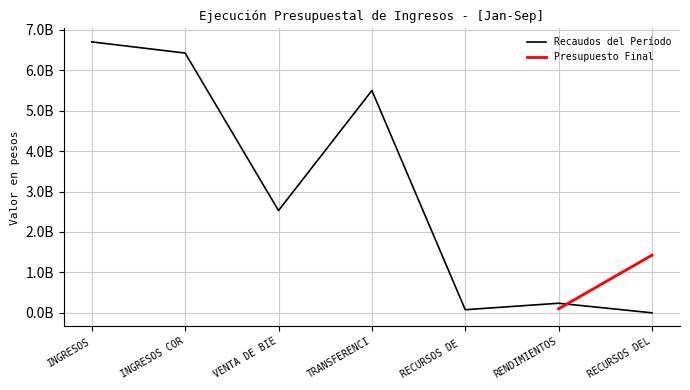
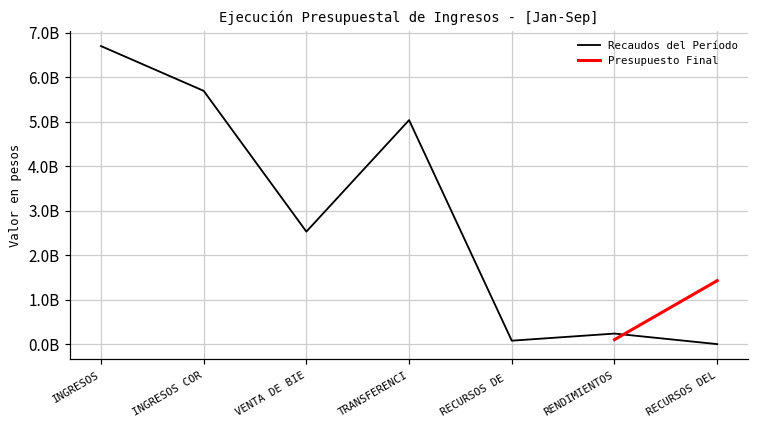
Recaudos del Período, INGRESOS COR: 6400000000 -> 5700000000
Recaudos del Período, TRANSFERENCI: 5500000000 -> 5000000000
